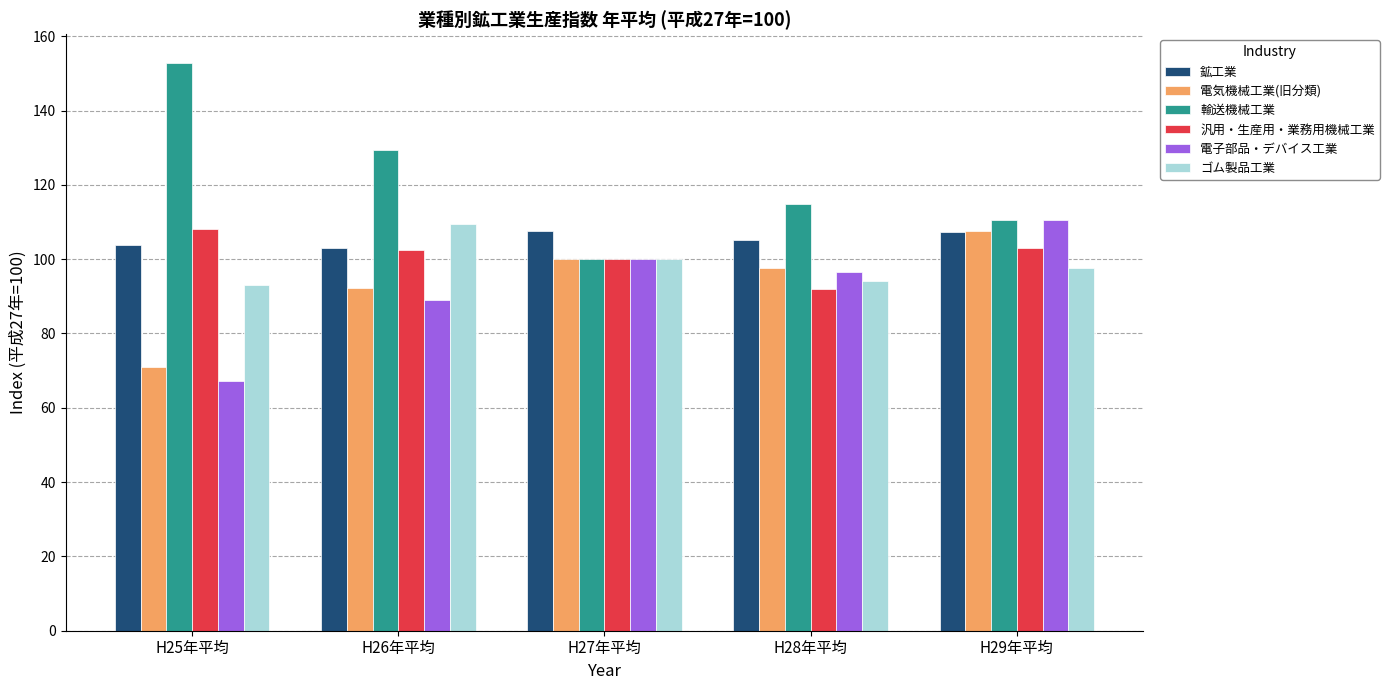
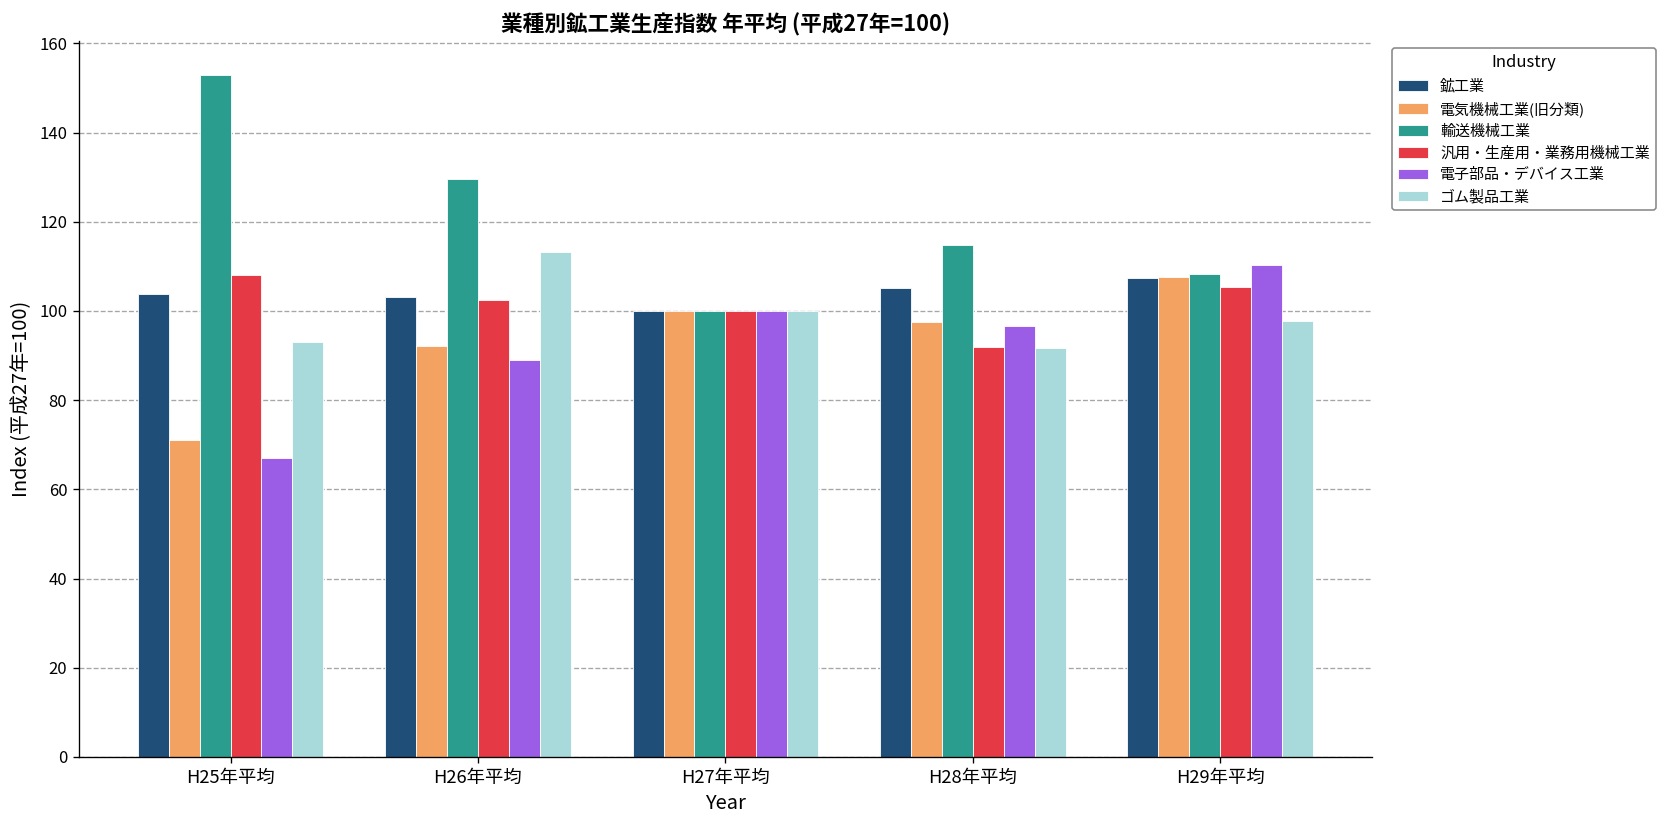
ゴム製品工業, H26年平均: 110 -> 113
鉱工業, H27年平均: 108 -> 100
ゴム製品工業, H28年平均: 94 -> 92
輸送機械工業, H29年平均: 111 -> 108
汎用・生産用・業務用機械工業, H29年平均: 103 -> 105
